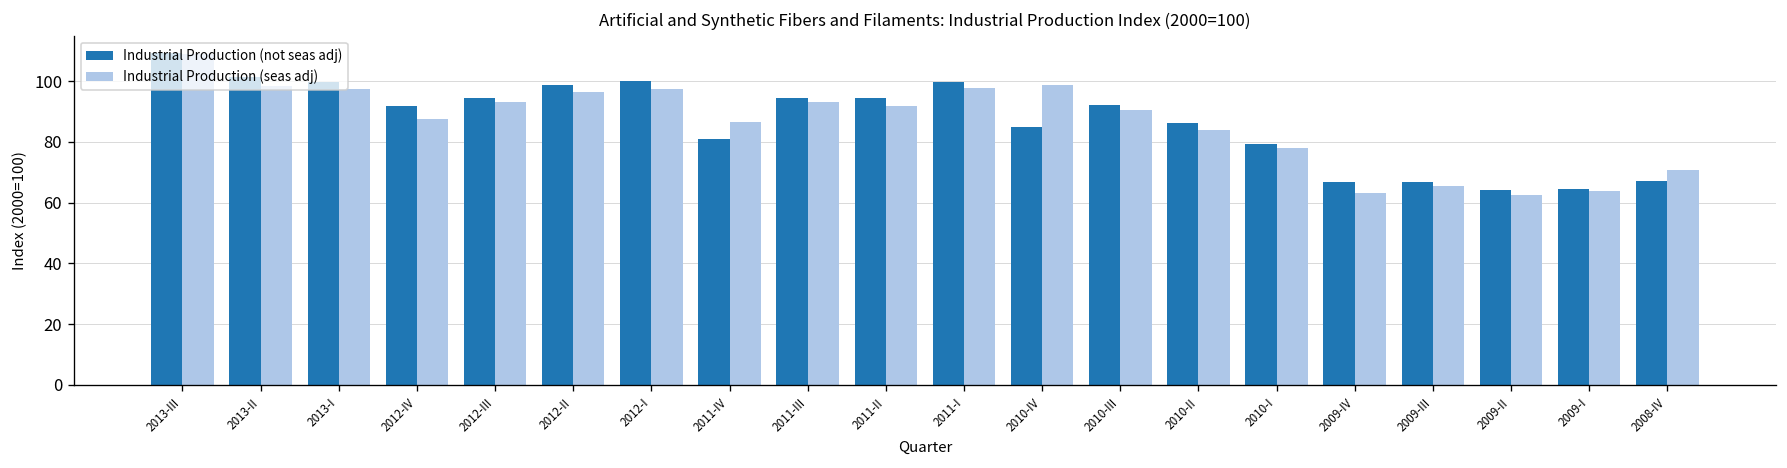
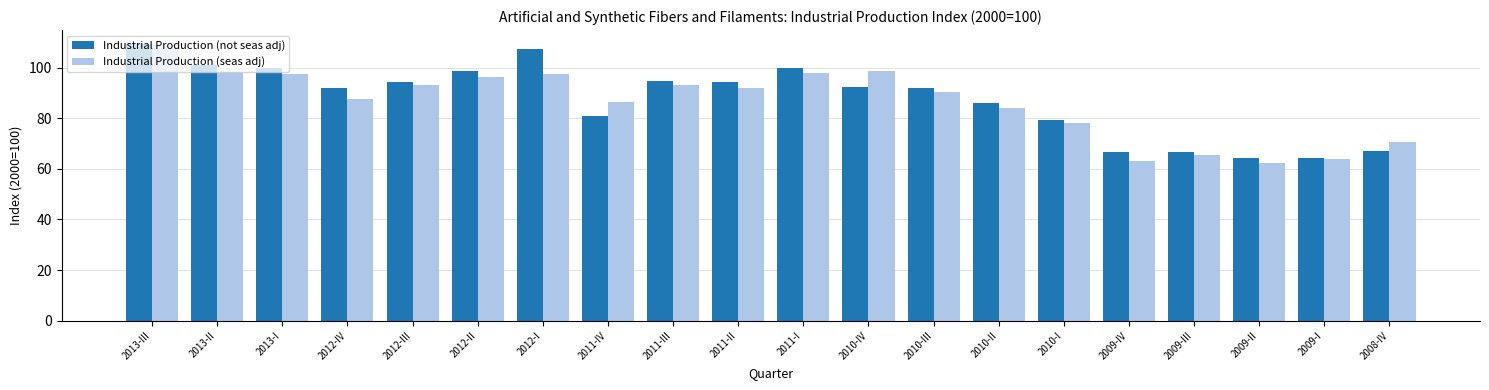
Industrial Production (not seas adj), 2012-I: 100 -> 107
Industrial Production (not seas adj), 2010-IV: 85 -> 92
